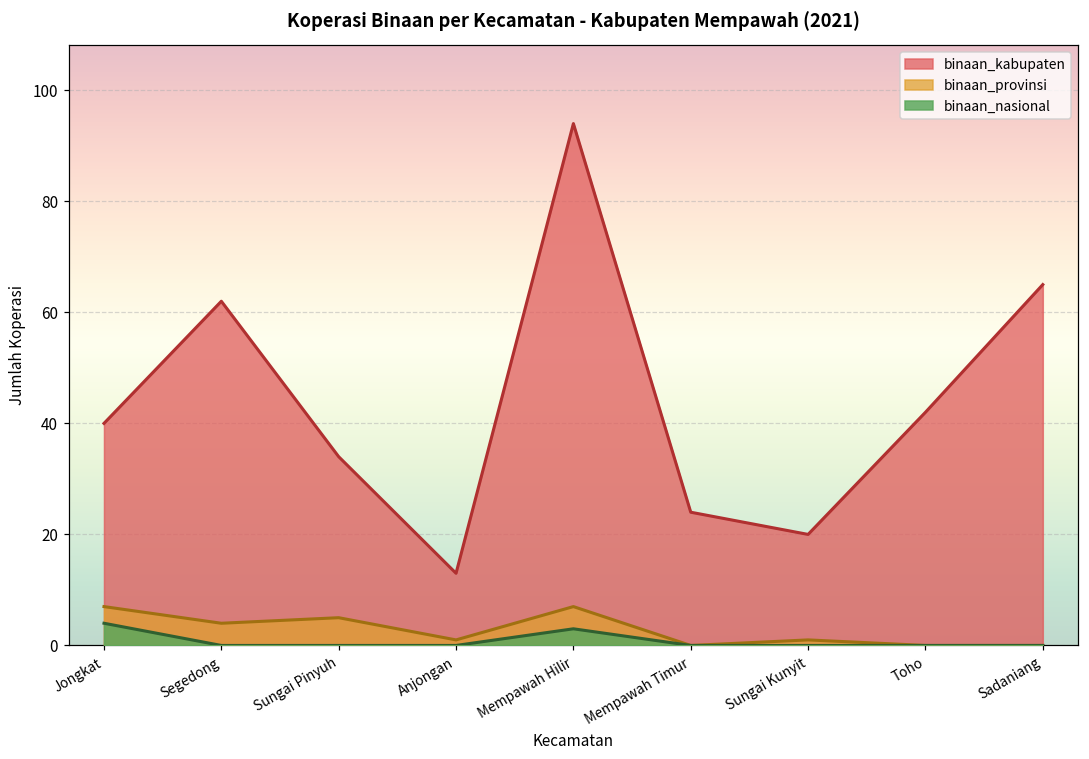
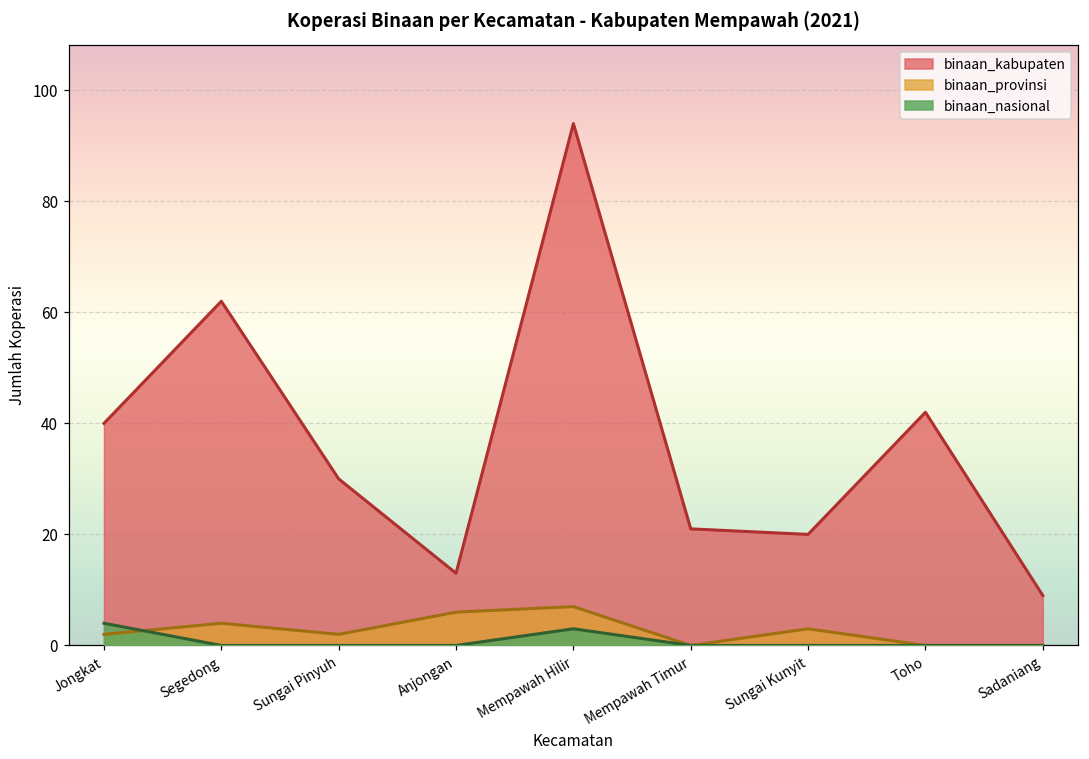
binaan_provinsi, Jongkat: 7 -> 2
binaan_kabupaten, Sungai Pinyuh: 34 -> 30
binaan_provinsi, Sungai Pinyuh: 5 -> 2
binaan_provinsi, Anjongan: 1 -> 6
binaan_kabupaten, Mempawah Timur: 24 -> 21
binaan_provinsi, Sungai Kunyit: 1 -> 3
binaan_kabupaten, Sadaniang: 65 -> 9
